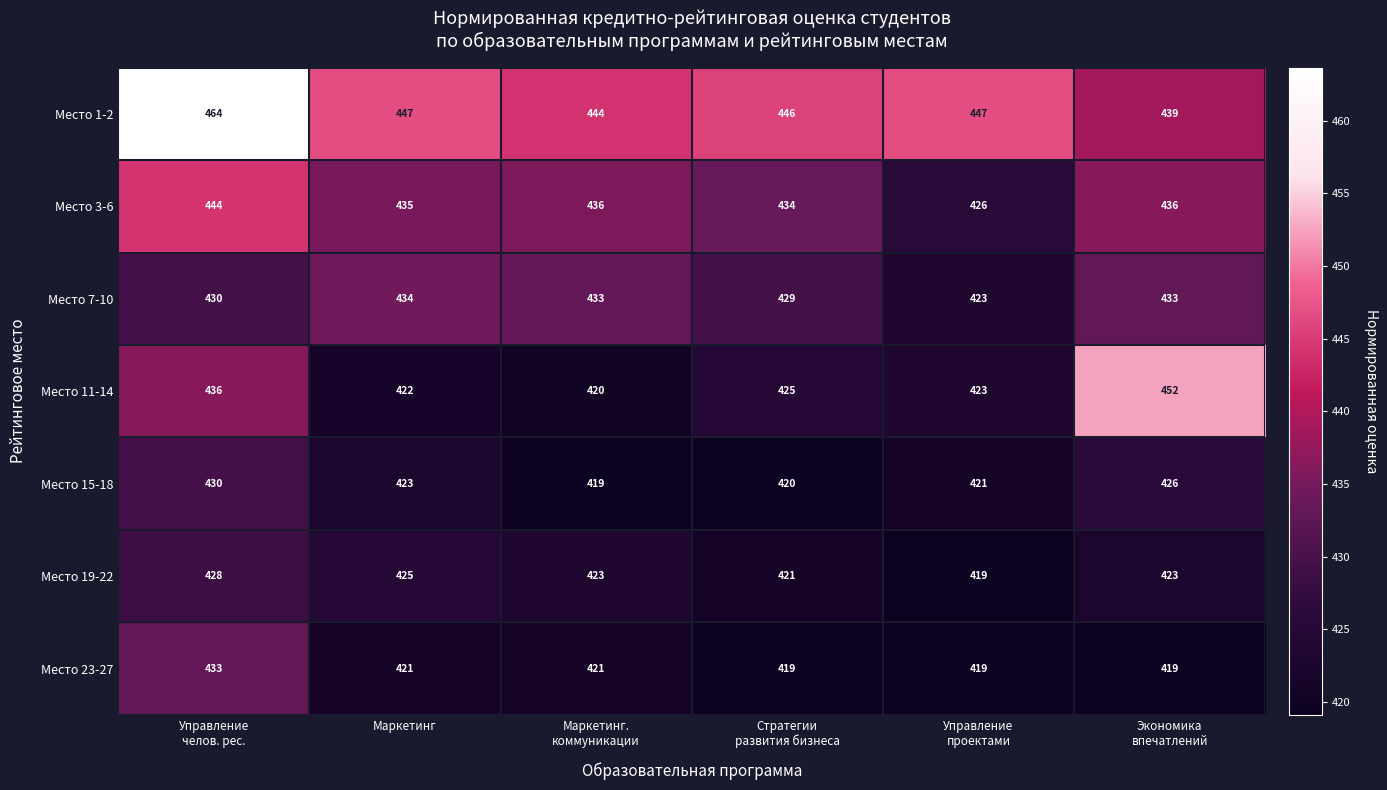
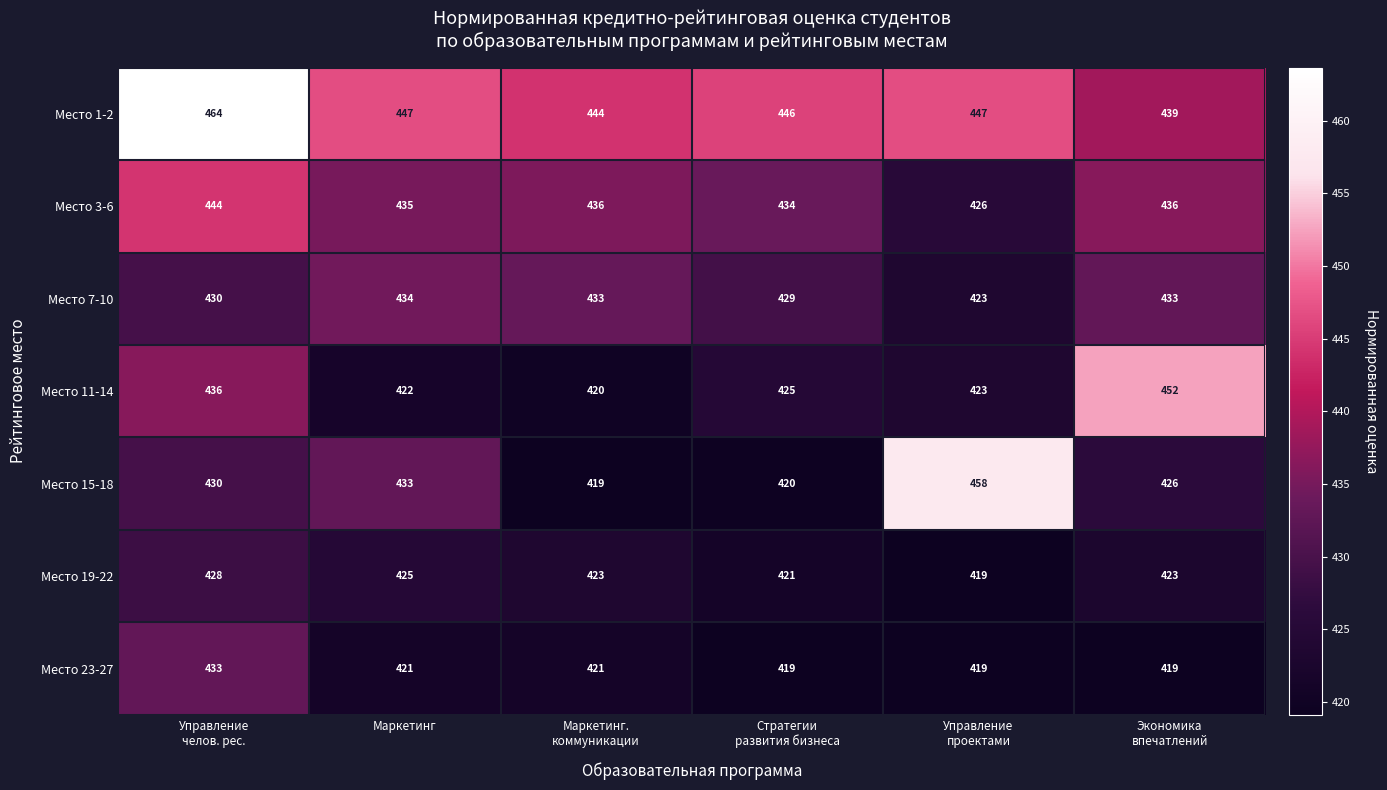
Место 15-18, Маркетинг: 423 -> 433
Место 15-18, Управление проектами: 421 -> 458
